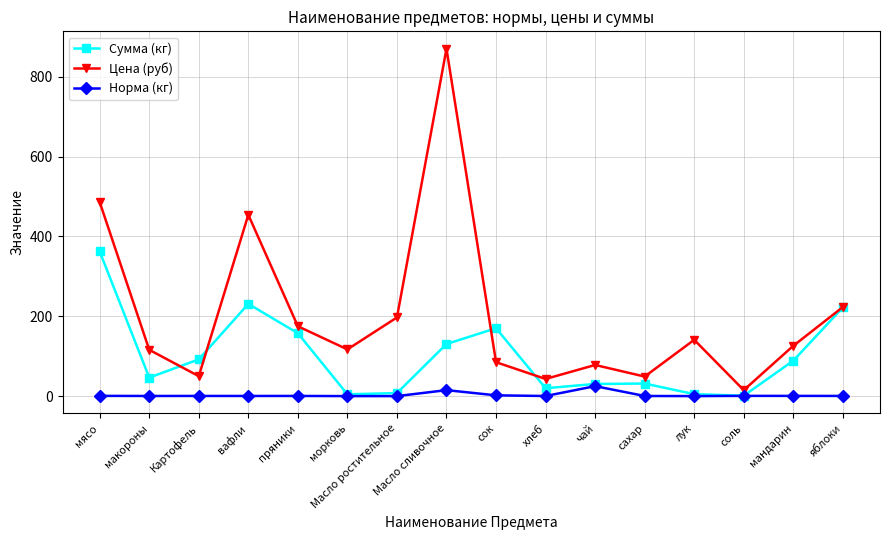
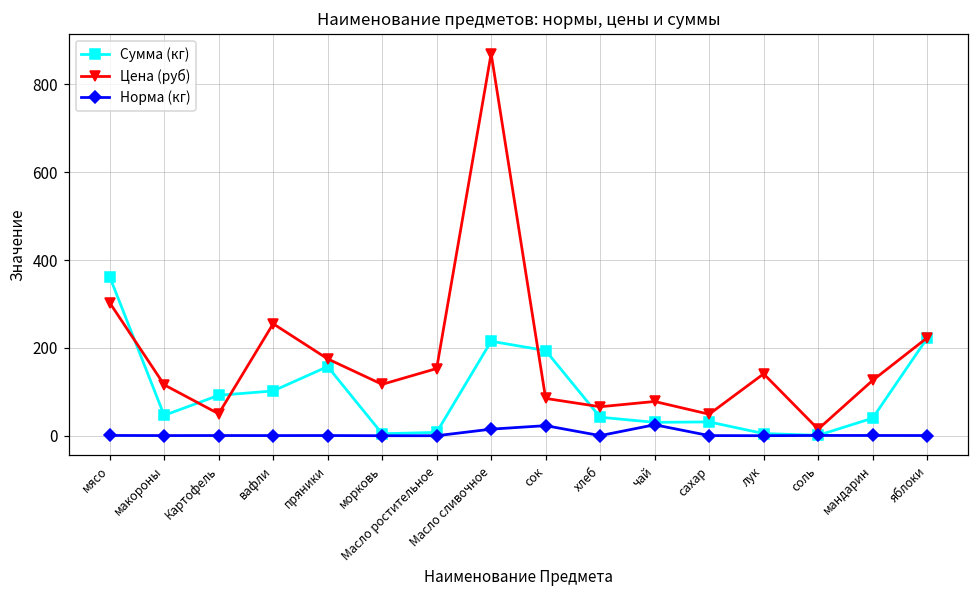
Цена (руб), мясо: 490 -> 300
Сумма (кг), вафли: 230 -> 100
Цена (руб), вафли: 450 -> 260
Цена (руб), Масло ростительное: 200 -> 150
Сумма (кг), Масло сливочное: 130 -> 220
Сумма (кг), сок: 170 -> 190
Норма (кг), сок: 0 -> 20
Сумма (кг), хлеб: 20 -> 40
Цена (руб), хлеб: 40 -> 70
Сумма (кг), мандарин: 90 -> 40
